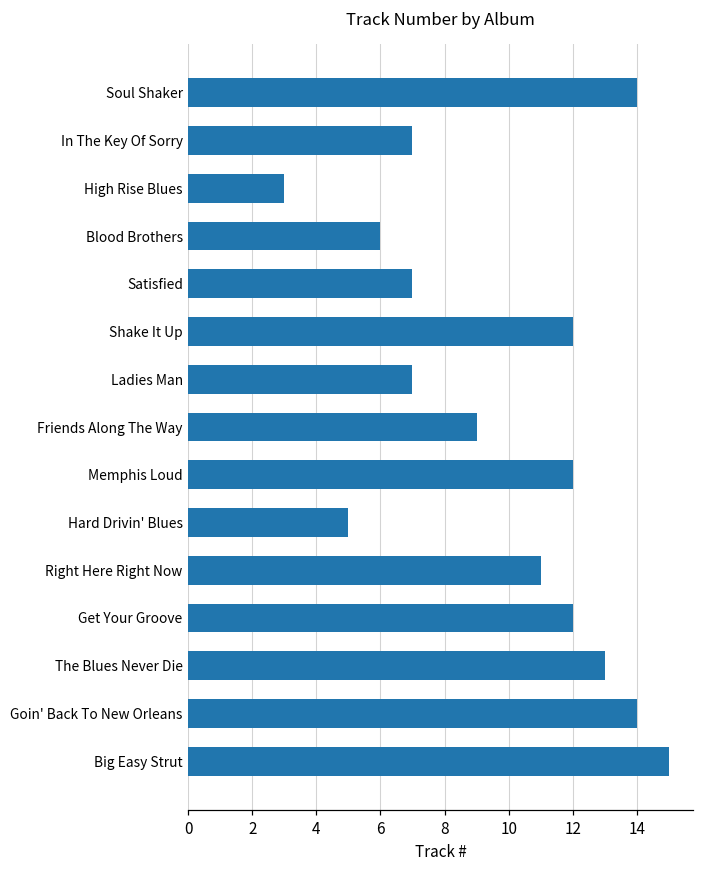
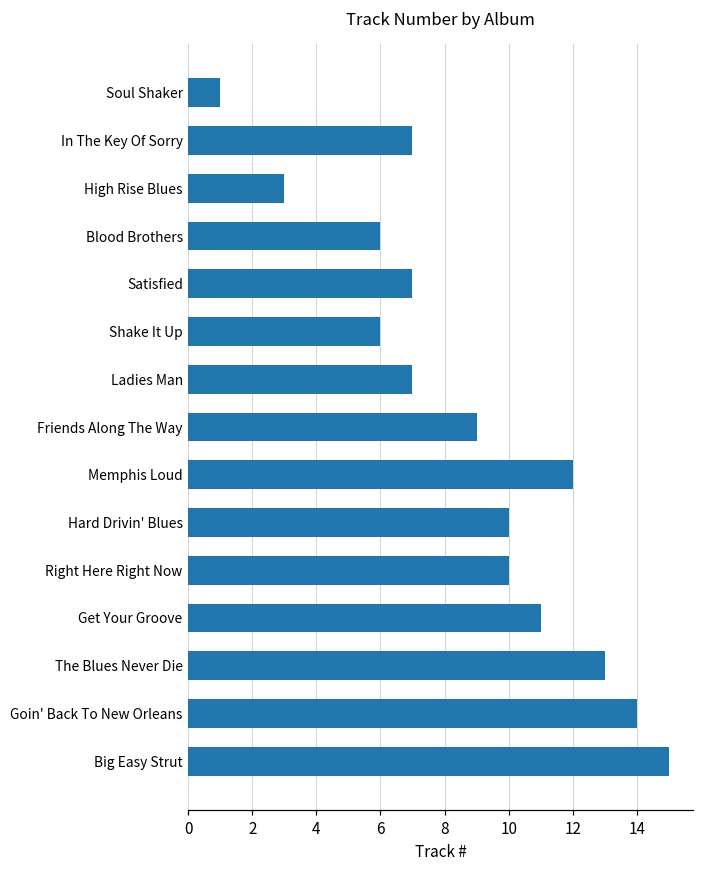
Soul Shaker: 14 -> 1
Shake It Up: 12 -> 6
Hard Drivin' Blues: 5 -> 10
Right Here Right Now: 11 -> 10
Get Your Groove: 12 -> 11
